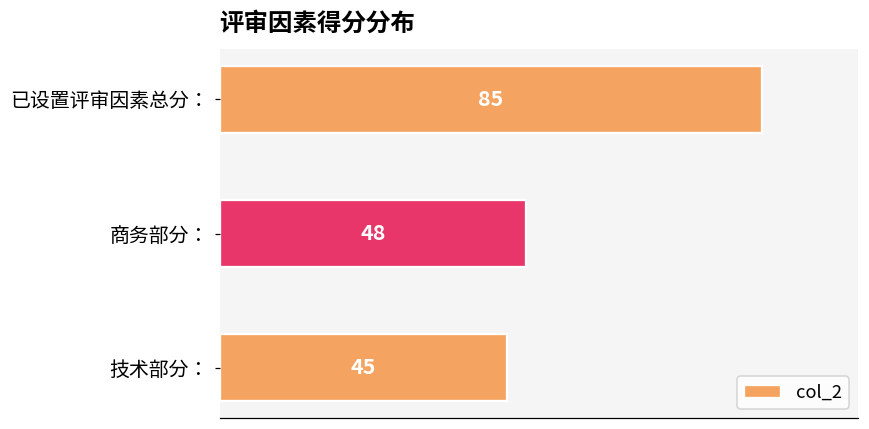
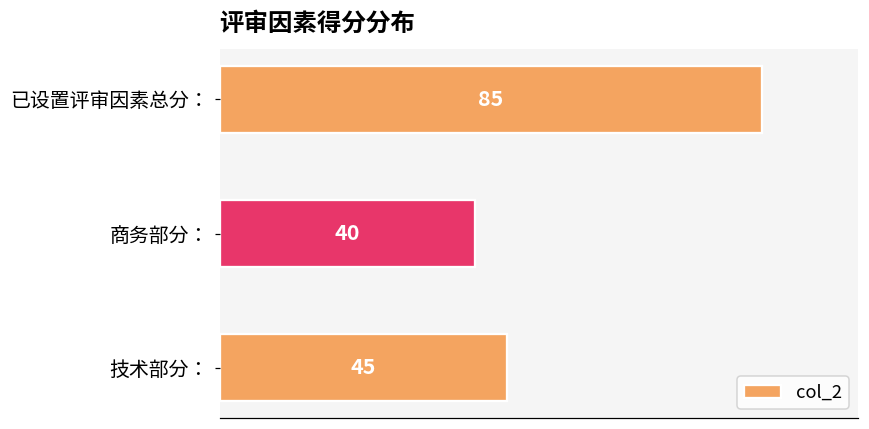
商务部分：: 48 -> 40
